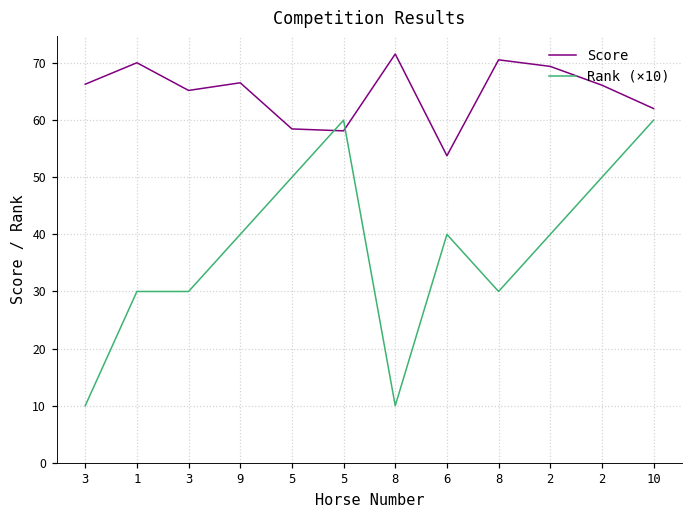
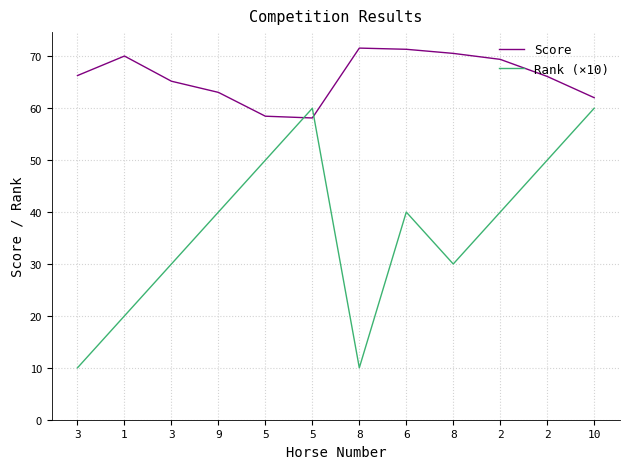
Rank (×10), 1: 30 -> 20
Score, 9: 67 -> 63
Score, 6: 54 -> 71
